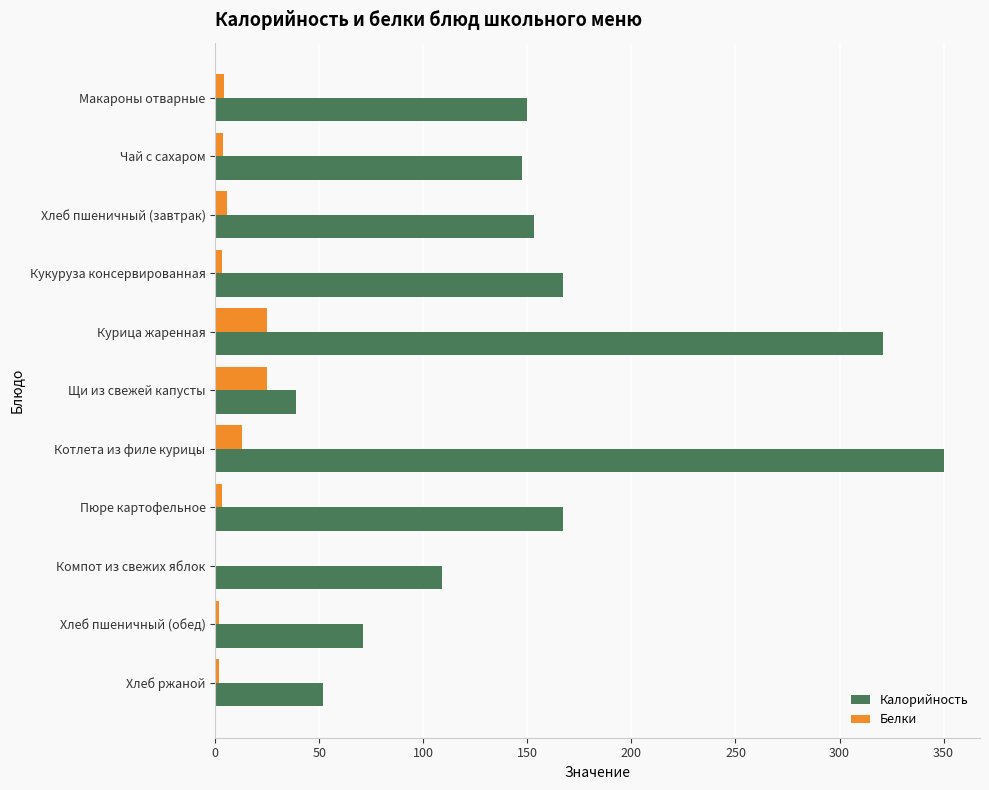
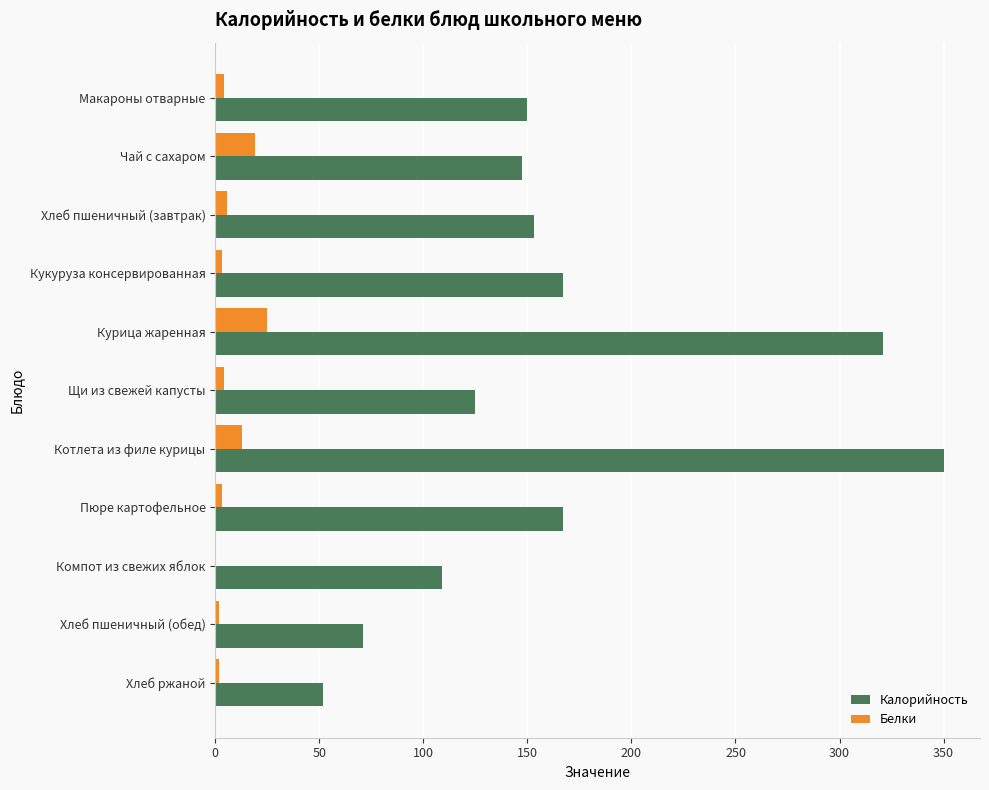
Белки, Чай с сахаром: 4 -> 19
Белки, Щи из свежей капусты: 25 -> 4
Калорийность, Щи из свежей капусты: 39 -> 125
